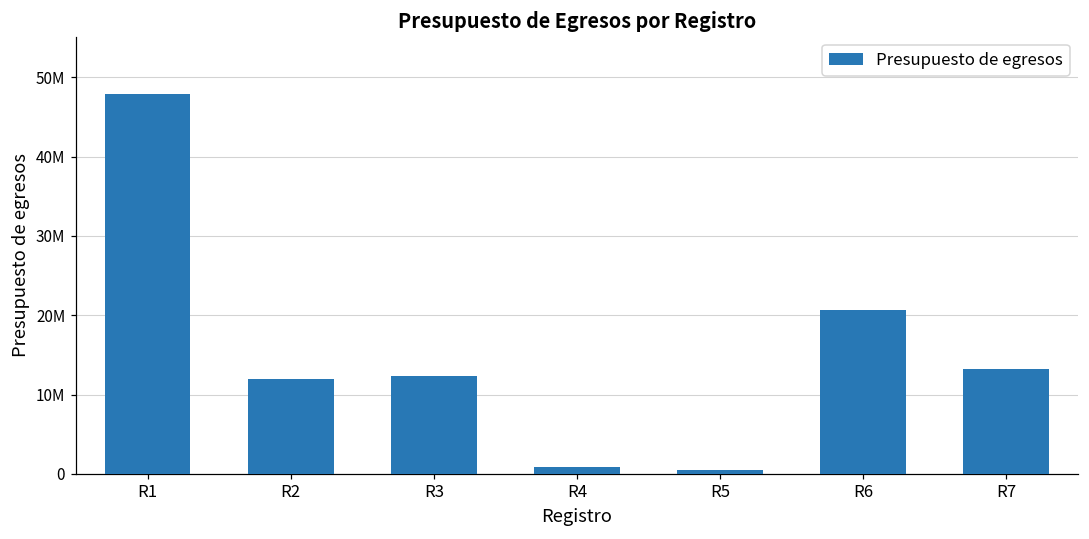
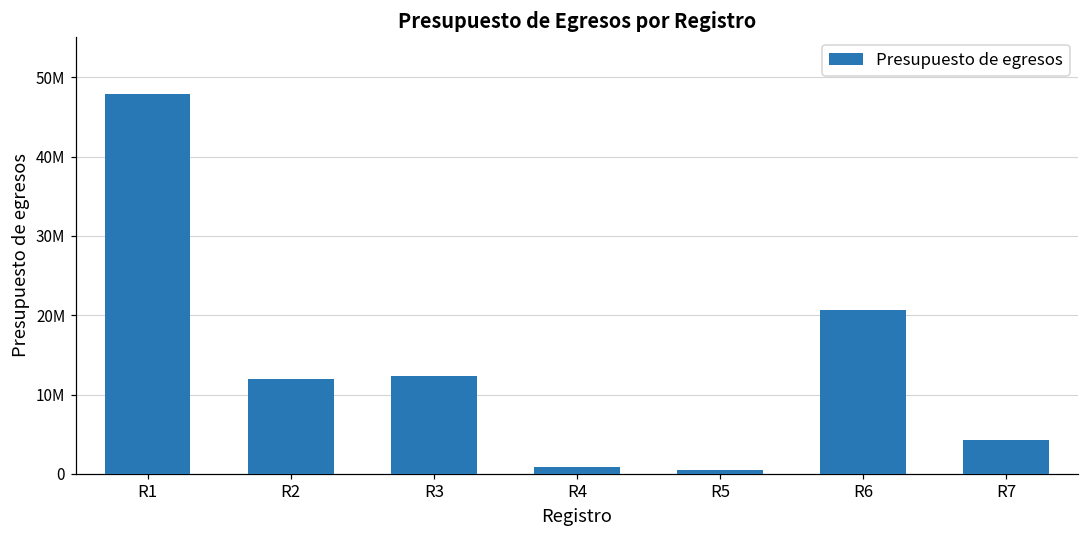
R7: 13000000 -> 4000000
